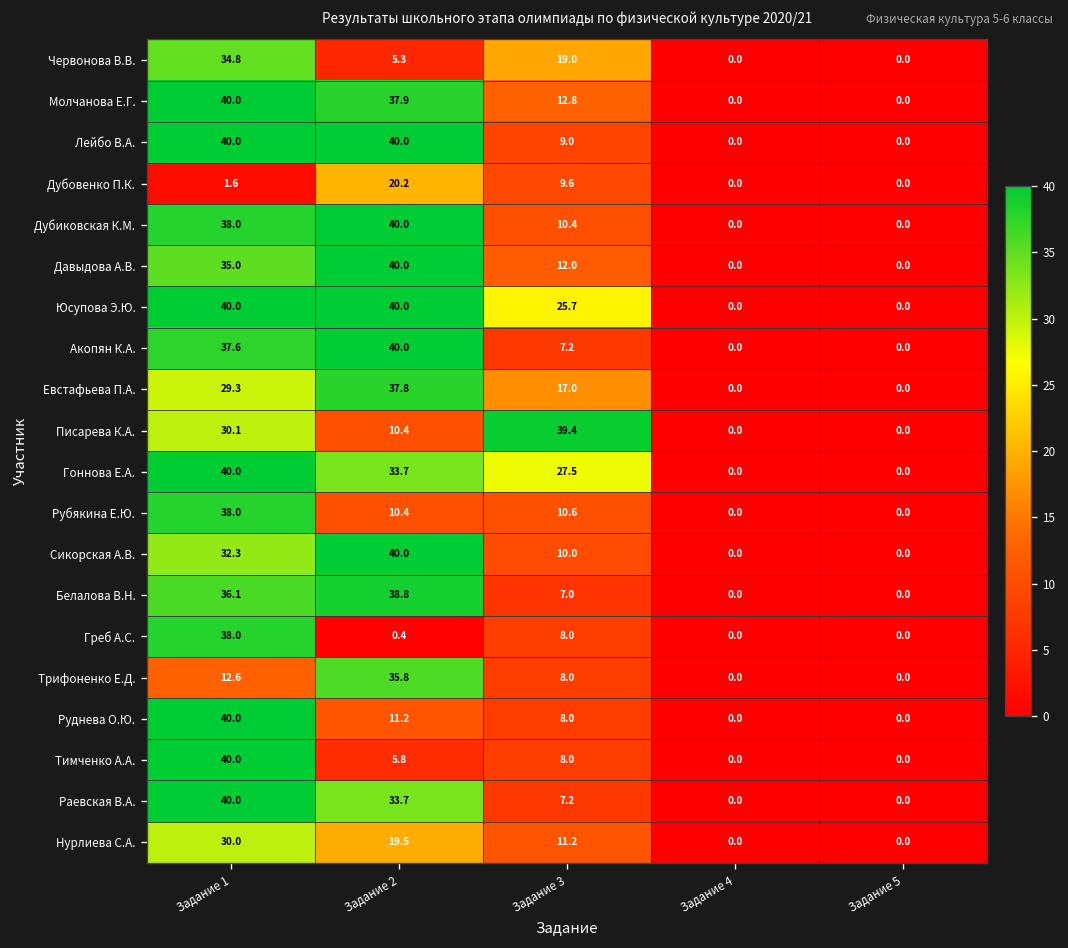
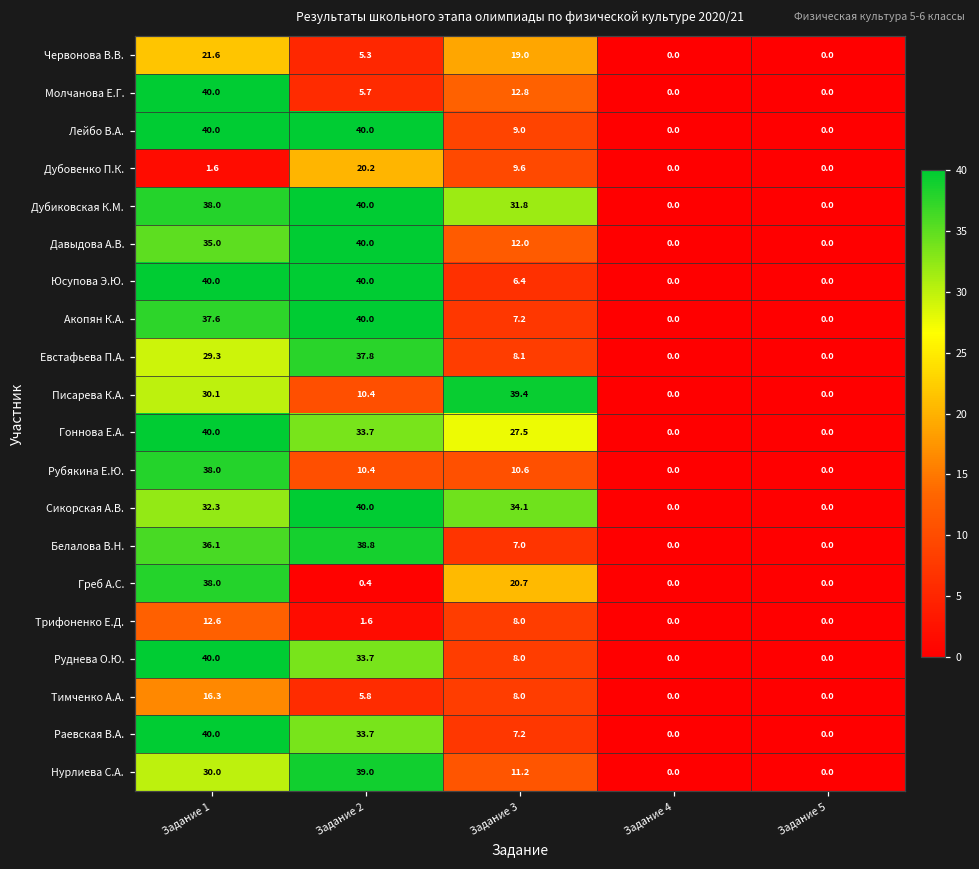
Червонова В.В., Задание 1: 34.8 -> 21.6
Молчанова Е.Г., Задание 2: 37.9 -> 5.7
Дубиковская К.М., Задание 3: 10.4 -> 31.8
Юсупова Э.Ю., Задание 3: 25.7 -> 6.4
Евстафьева П.А., Задание 3: 17.0 -> 8.1
Сикорская А.В., Задание 3: 10.0 -> 34.1
Греб А.С., Задание 3: 8.0 -> 20.7
Трифоненко Е.Д., Задание 2: 35.8 -> 1.6
Руднева О.Ю., Задание 2: 11.2 -> 33.7
Тимченко А.А., Задание 1: 40.0 -> 16.3
Нурлиева С.А., Задание 2: 19.5 -> 39.0
